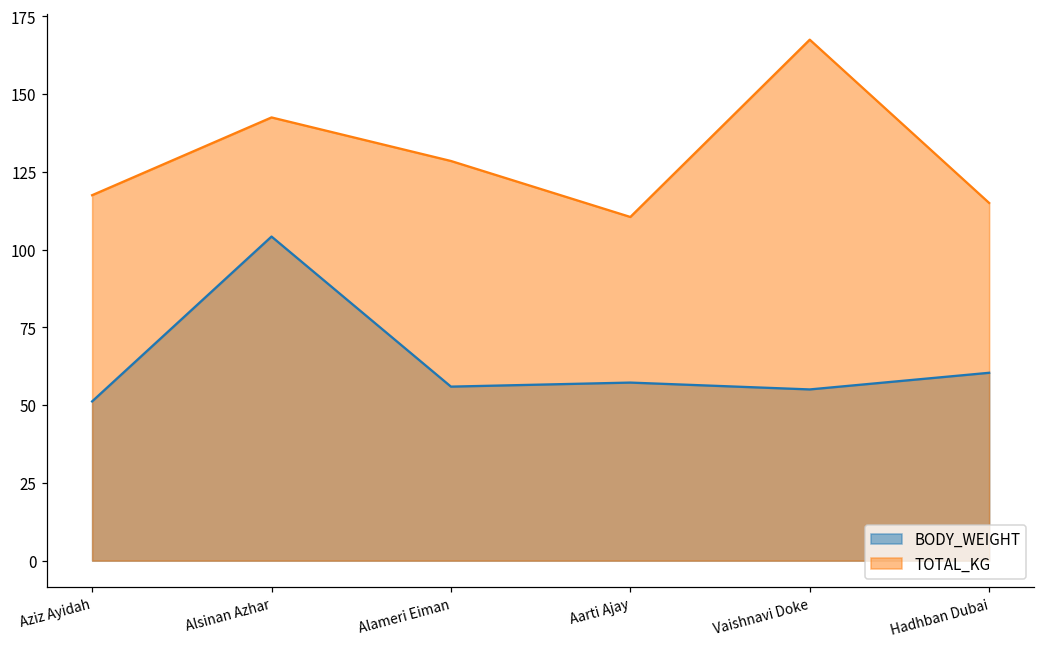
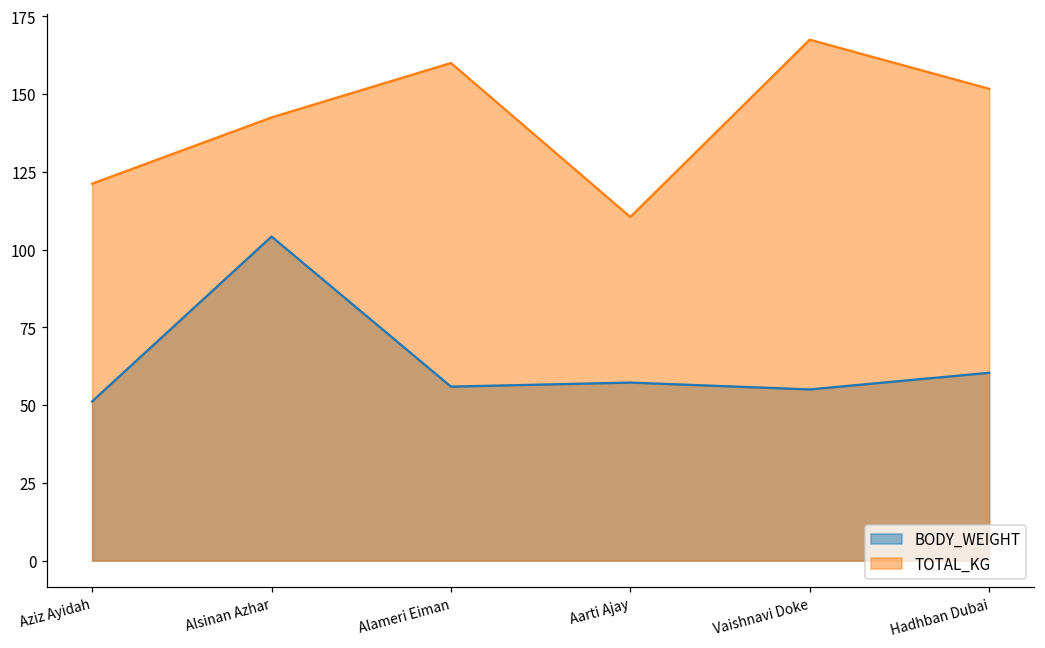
TOTAL_KG, Aziz Ayidah: 118 -> 121
TOTAL_KG, Alameri Eiman: 129 -> 160
TOTAL_KG, Hadhban Dubai: 115 -> 152
